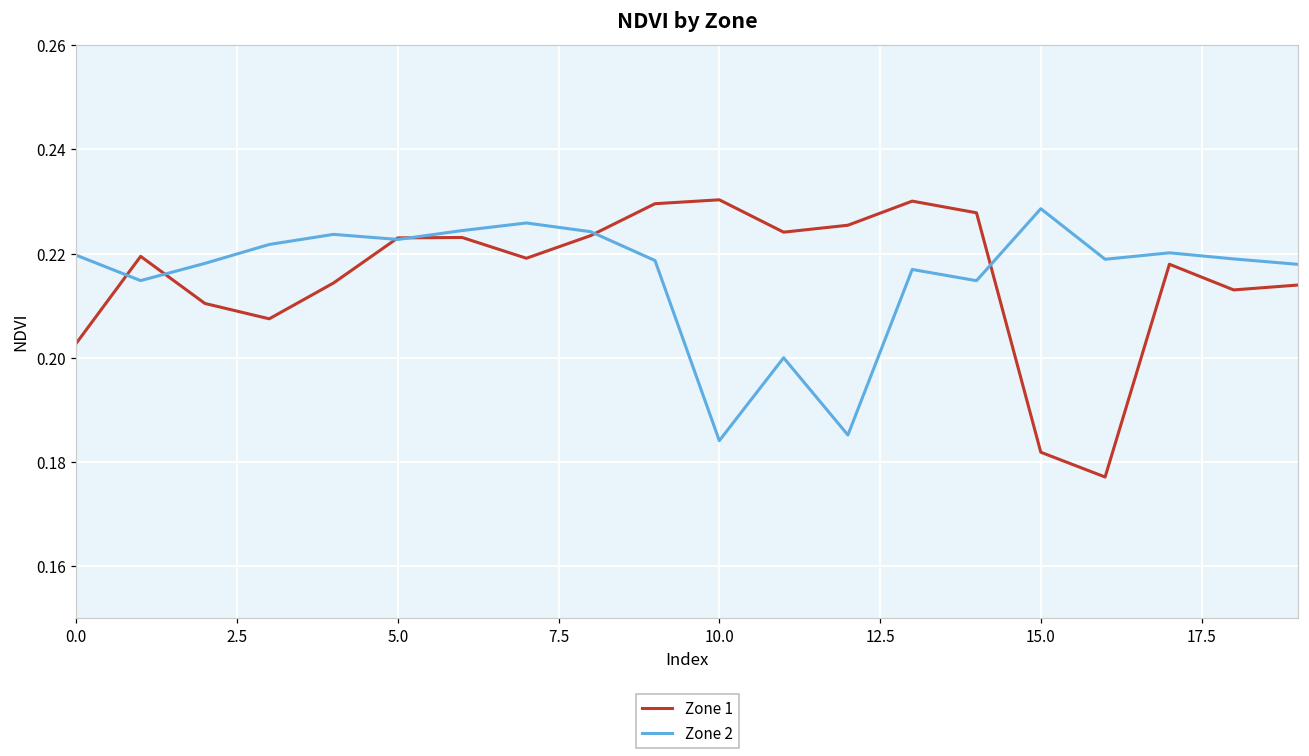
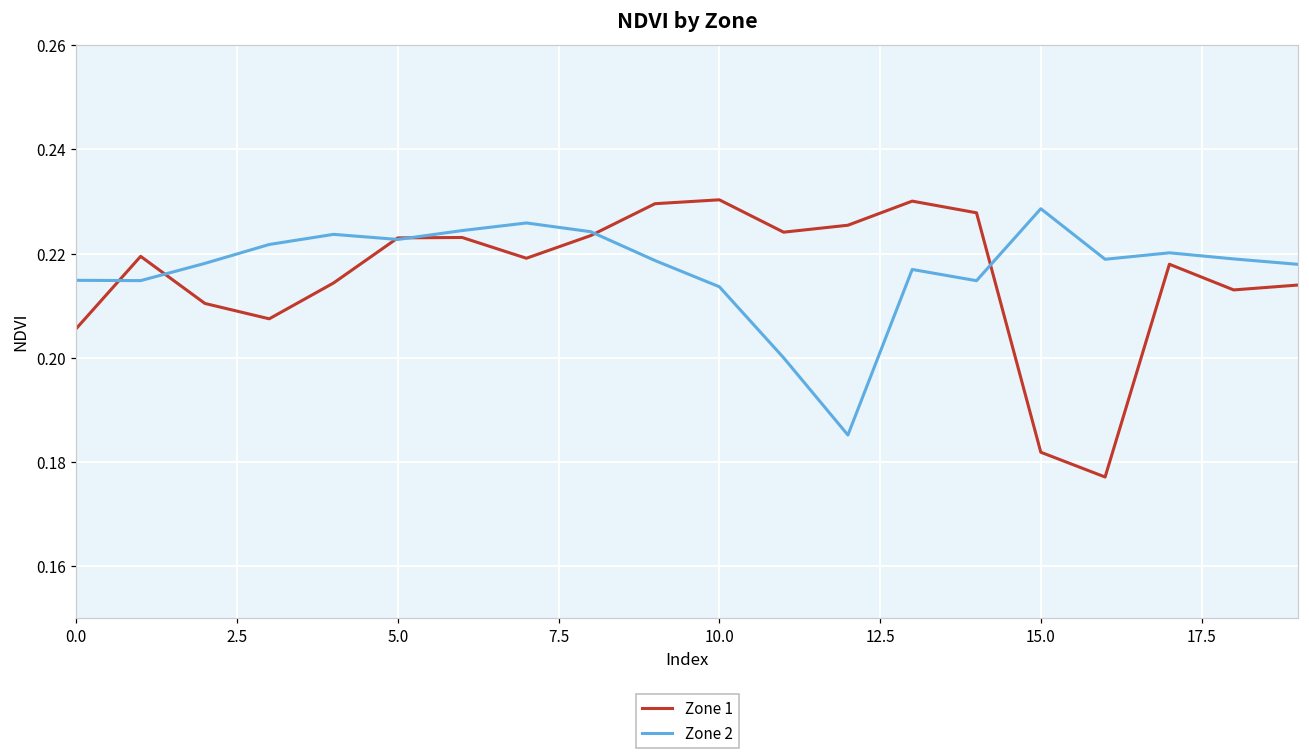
Zone 1, 0.0: 0.203 -> 0.206
Zone 2, 0.0: 0.220 -> 0.215
Zone 2, 10.0: 0.184 -> 0.214
